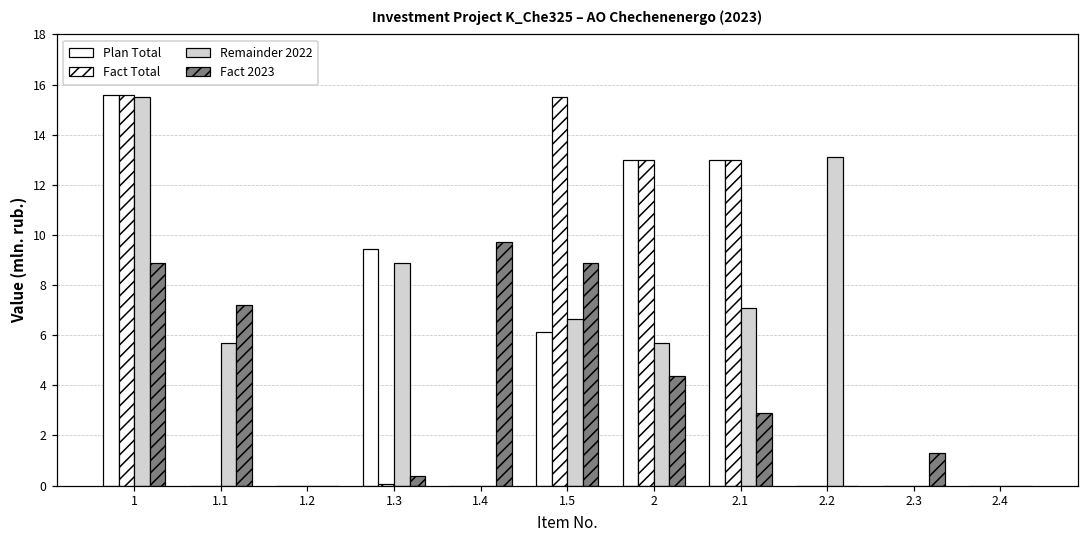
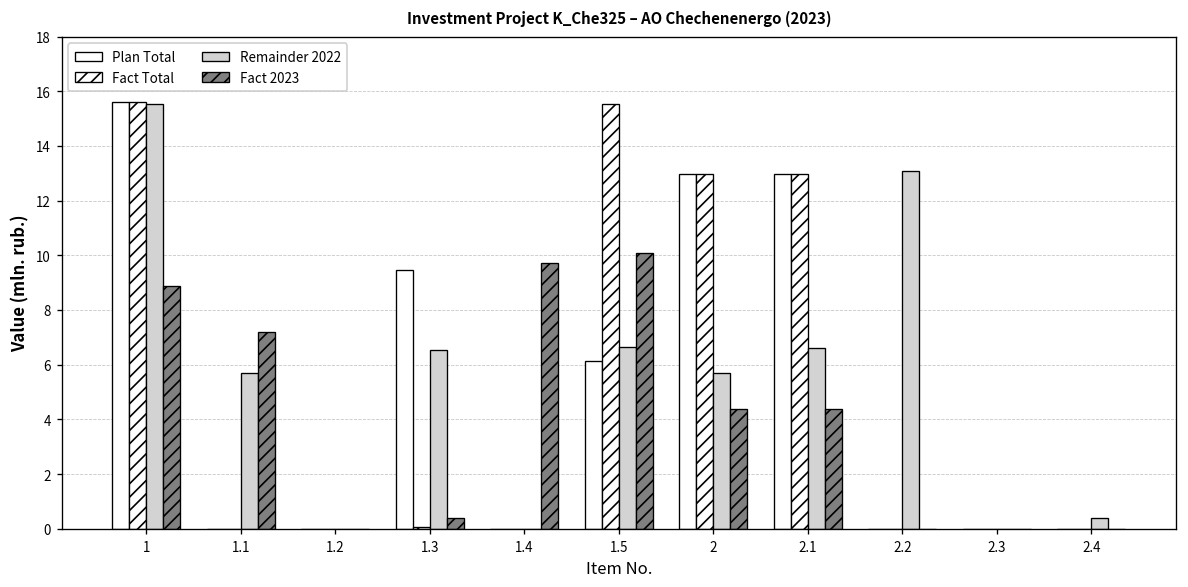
Remainder 2022, 1.3: 8.9 -> 6.6
Fact 2023, 1.5: 8.9 -> 10.1
Remainder 2022, 2.1: 7.1 -> 6.6
Fact 2023, 2.1: 2.9 -> 4.4
Fact 2023, 2.3: 1.3 -> 0.0
Remainder 2022, 2.4: 0.0 -> 0.4
